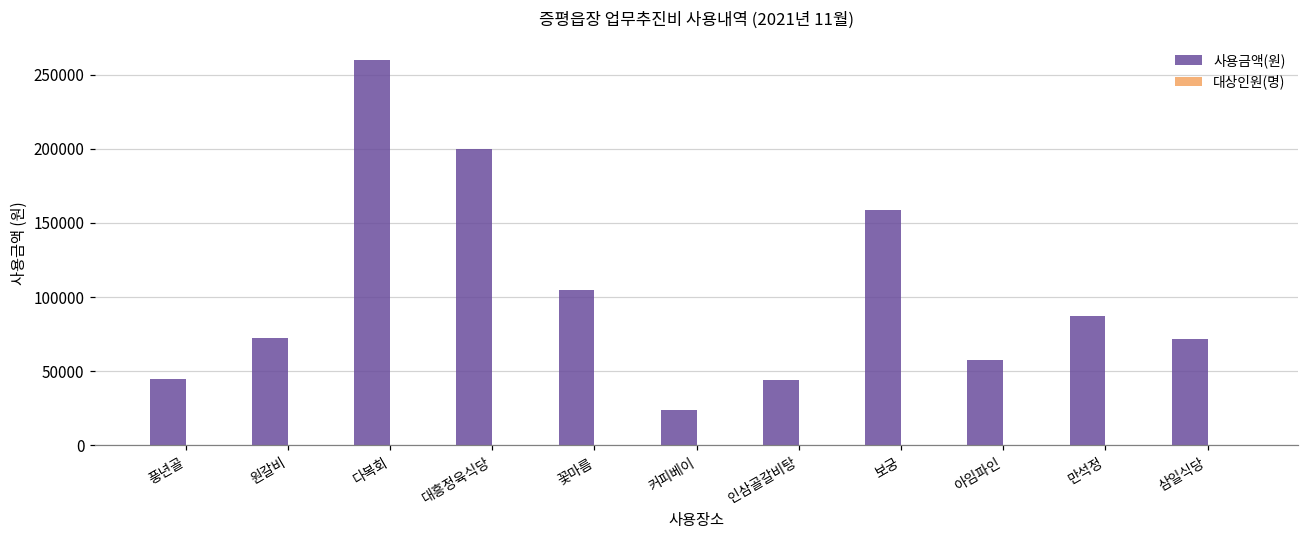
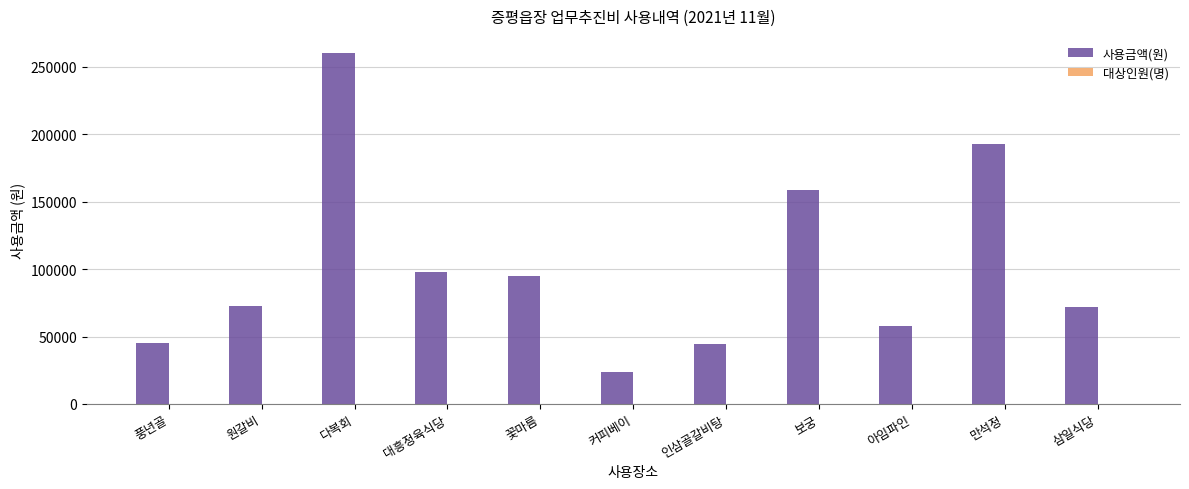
사용금액(원), 대흥정육식당: 200000 -> 98000
사용금액(원), 꽃마름: 105000 -> 95000
사용금액(원), 만석정: 87000 -> 192000
